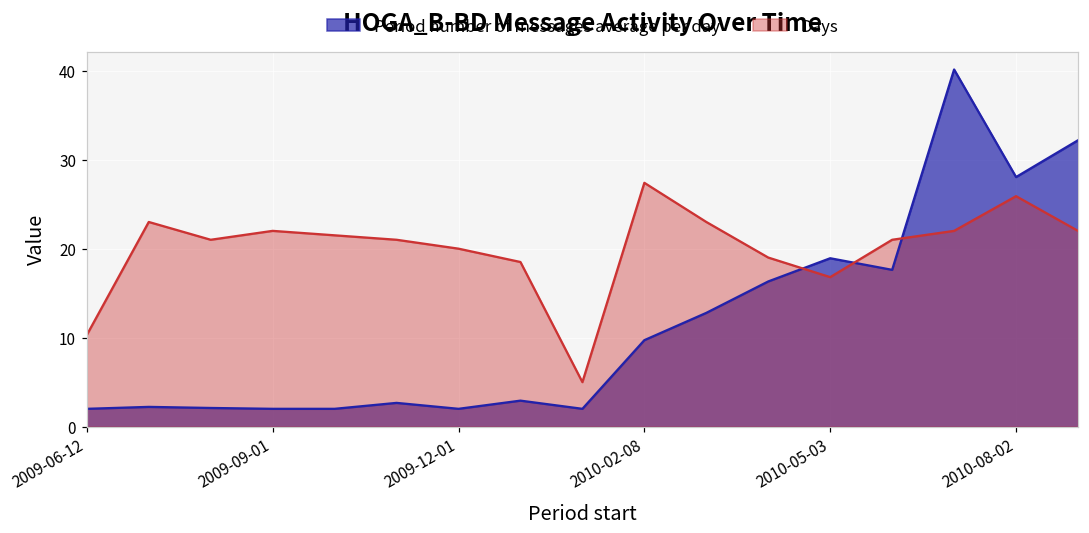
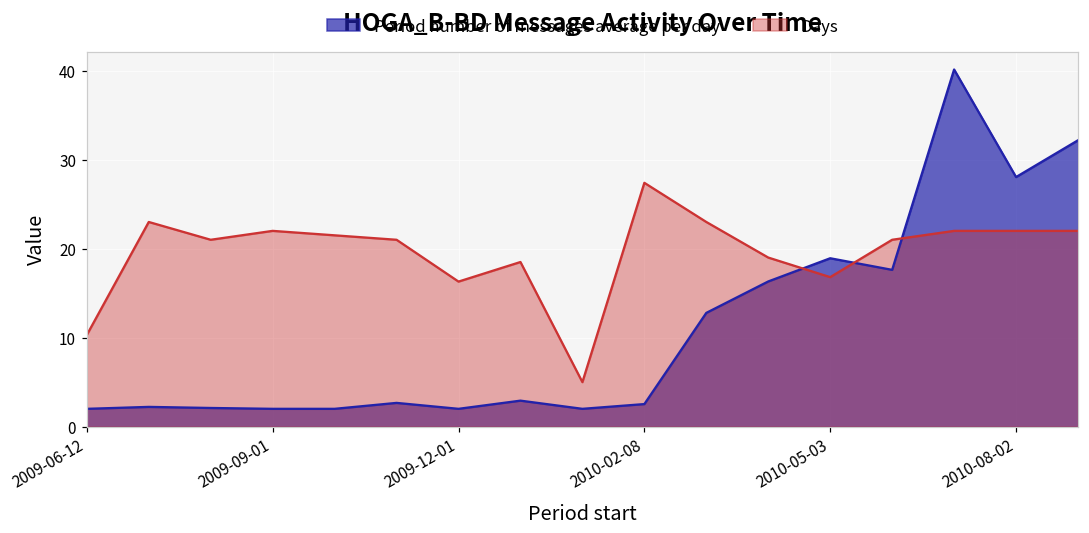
Days, 2009-12-01: 20 -> 16
Period number of messages average per day, 2010-02-08: 10 -> 3
Days, 2010-08-02: 26 -> 22
